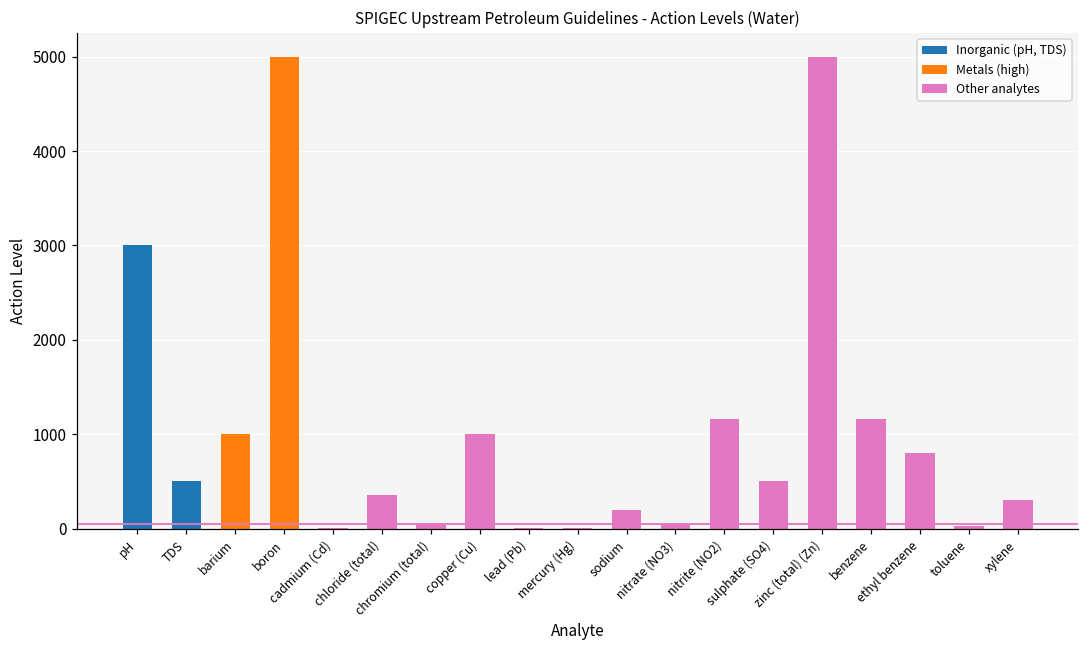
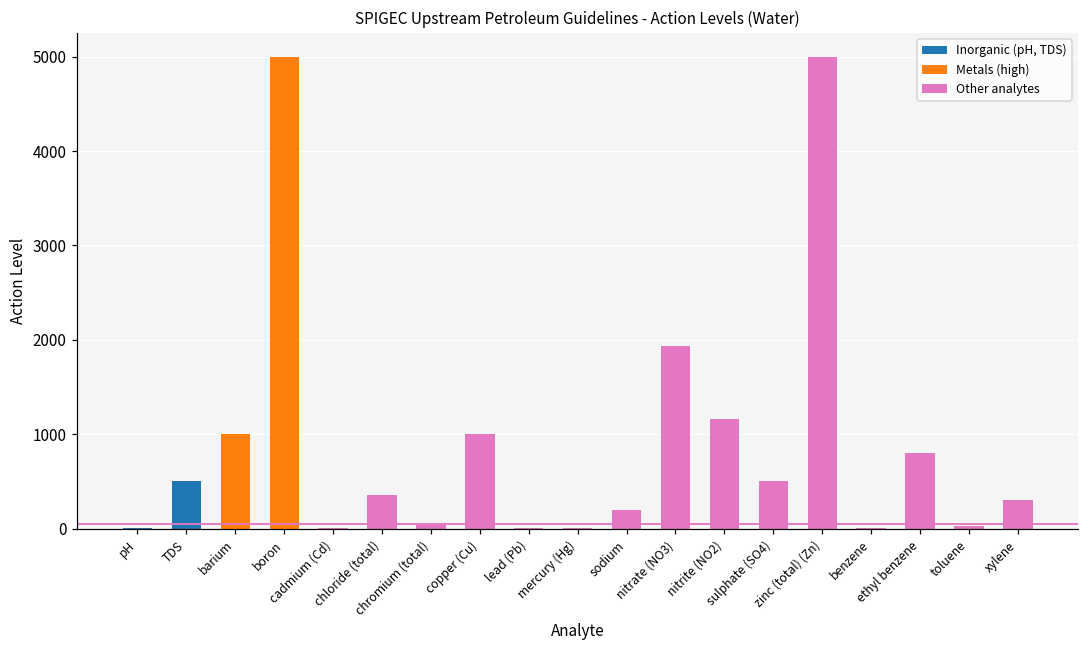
pH: 3000 -> 0
nitrate (NO3): 0 -> 1900
benzene: 1200 -> 0
